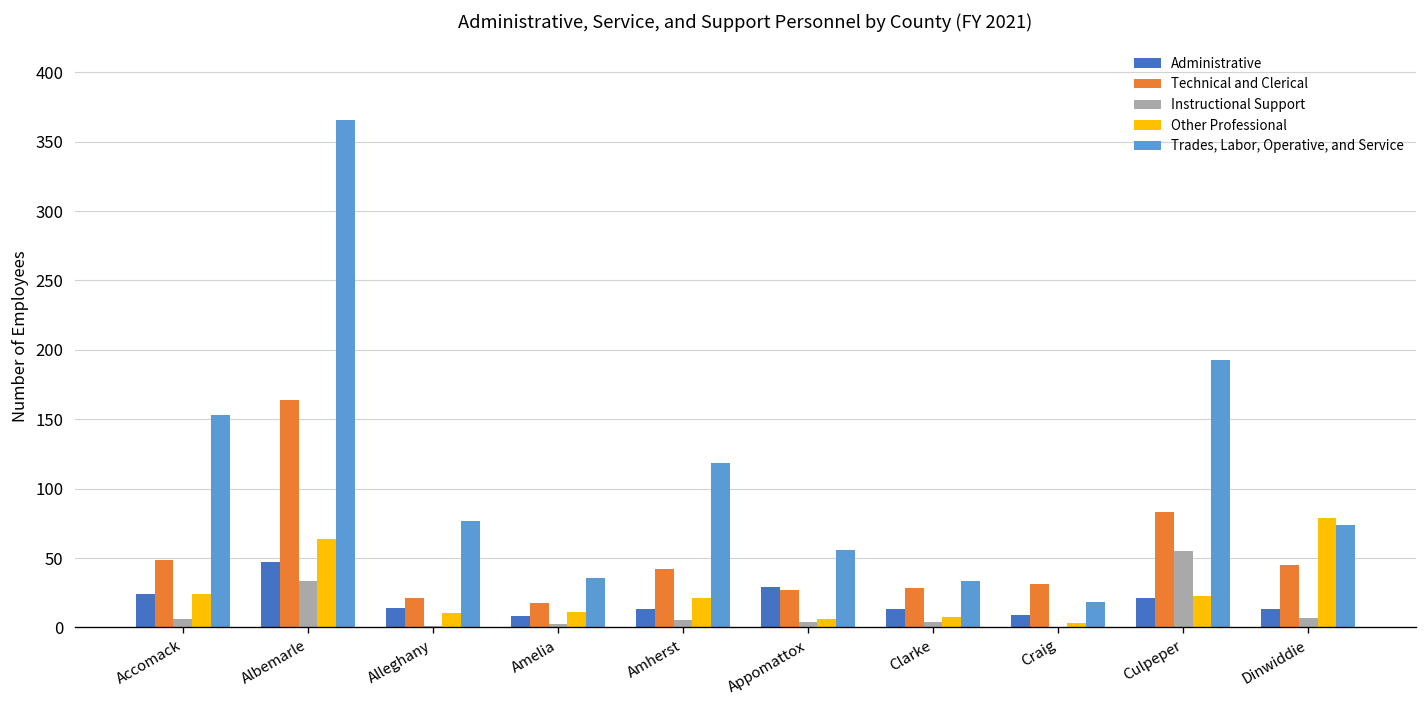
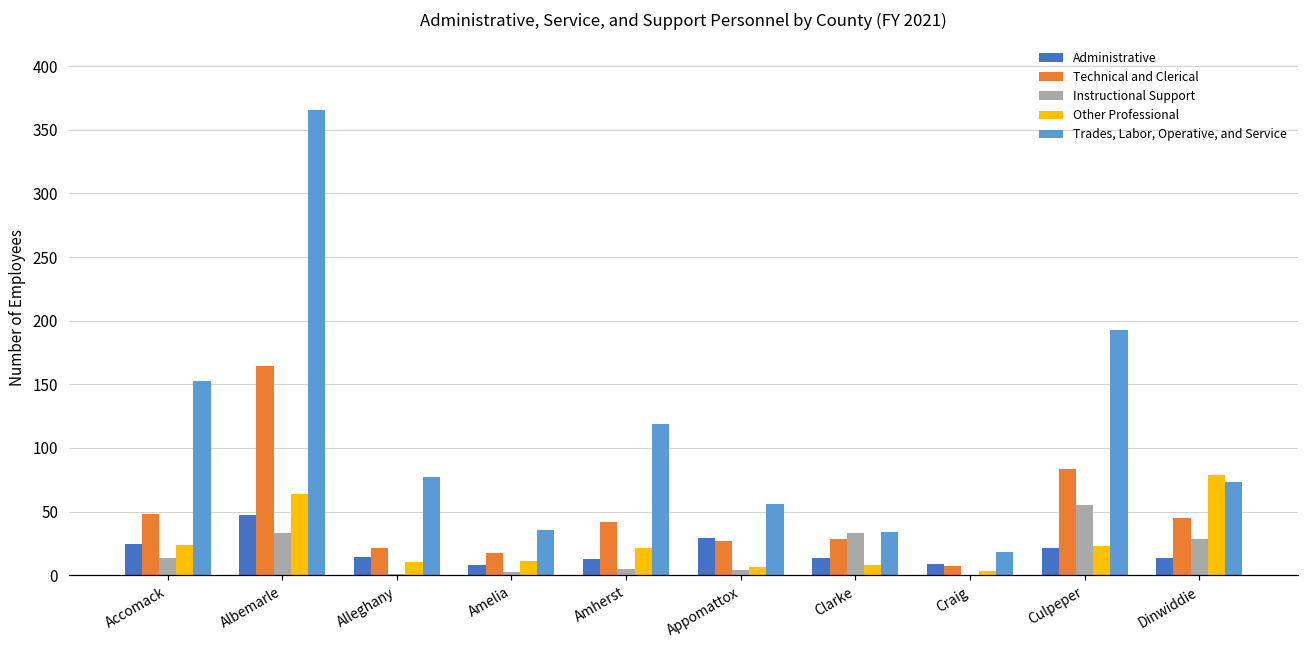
Instructional Support, Accomack: 6 -> 13
Instructional Support, Clarke: 4 -> 33
Technical and Clerical, Craig: 32 -> 7
Instructional Support, Dinwiddie: 7 -> 29
